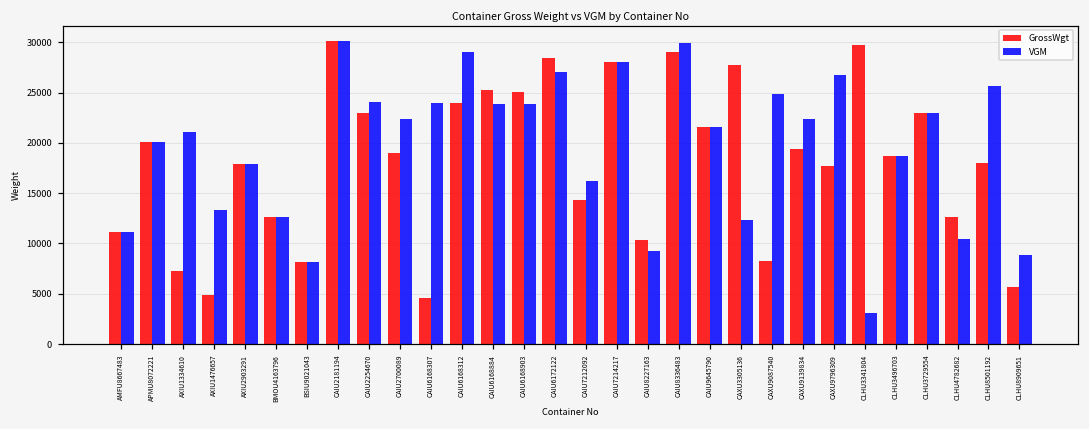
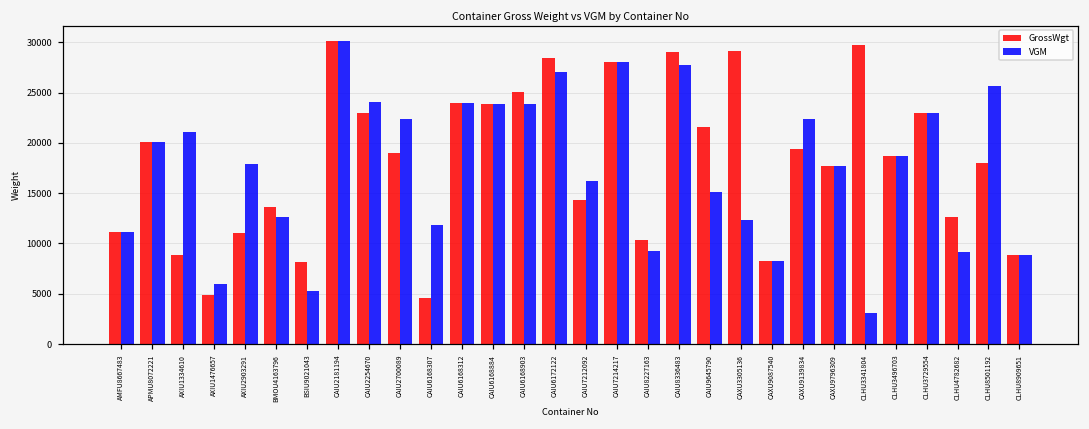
GrossWgt, AXIU1334610: 7000 -> 9000
VGM, AXIU1476657: 13000 -> 6000
GrossWgt, AXIU2903291: 18000 -> 11000
GrossWgt, BMOU4163796: 13000 -> 14000
VGM, BSIU9021043: 8000 -> 5000
VGM, CAIU6168307: 24000 -> 12000
VGM, CAIU6168312: 29000 -> 24000
GrossWgt, CAIU6168884: 25000 -> 24000
VGM, CAIU8336483: 30000 -> 28000
VGM, CAIU9645790: 22000 -> 15000
GrossWgt, CAXU3305136: 28000 -> 29000
VGM, CAXU9087540: 25000 -> 8000
VGM, CAXU9796309: 27000 -> 18000
VGM, CLHU4782682: 10000 -> 9000
GrossWgt, CLHU8909651: 6000 -> 9000
